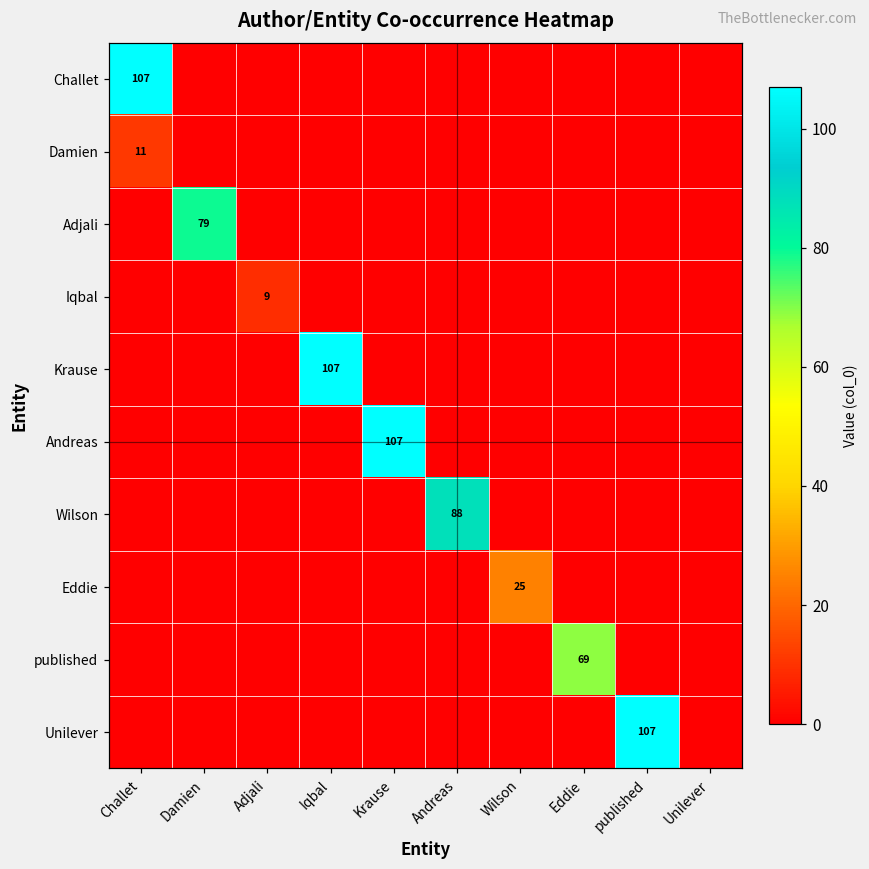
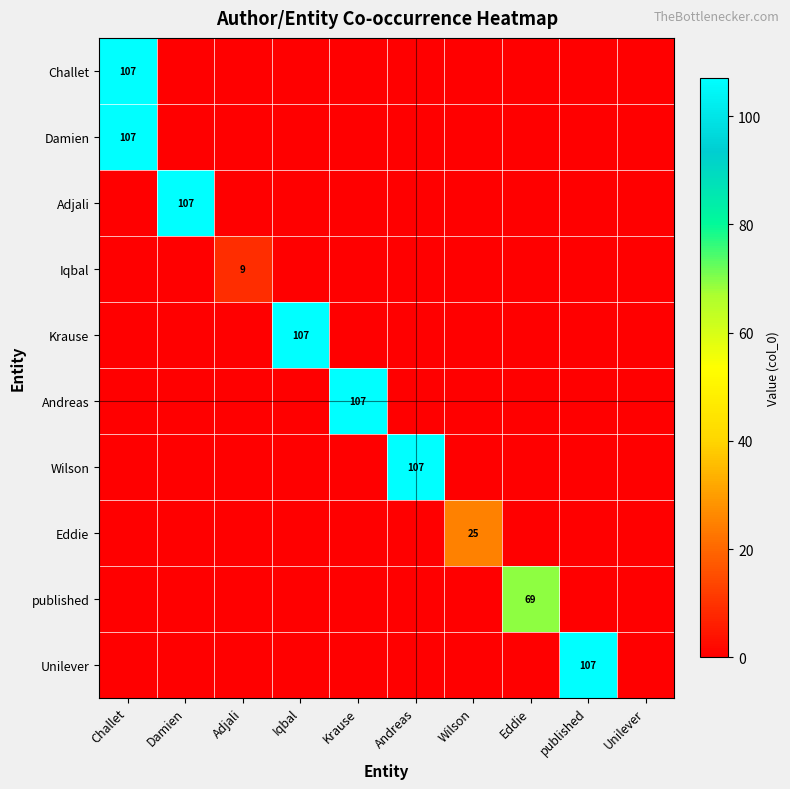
Damien, Challet: 11 -> 107
Adjali, Damien: 79 -> 107
Wilson, Andreas: 88 -> 107
